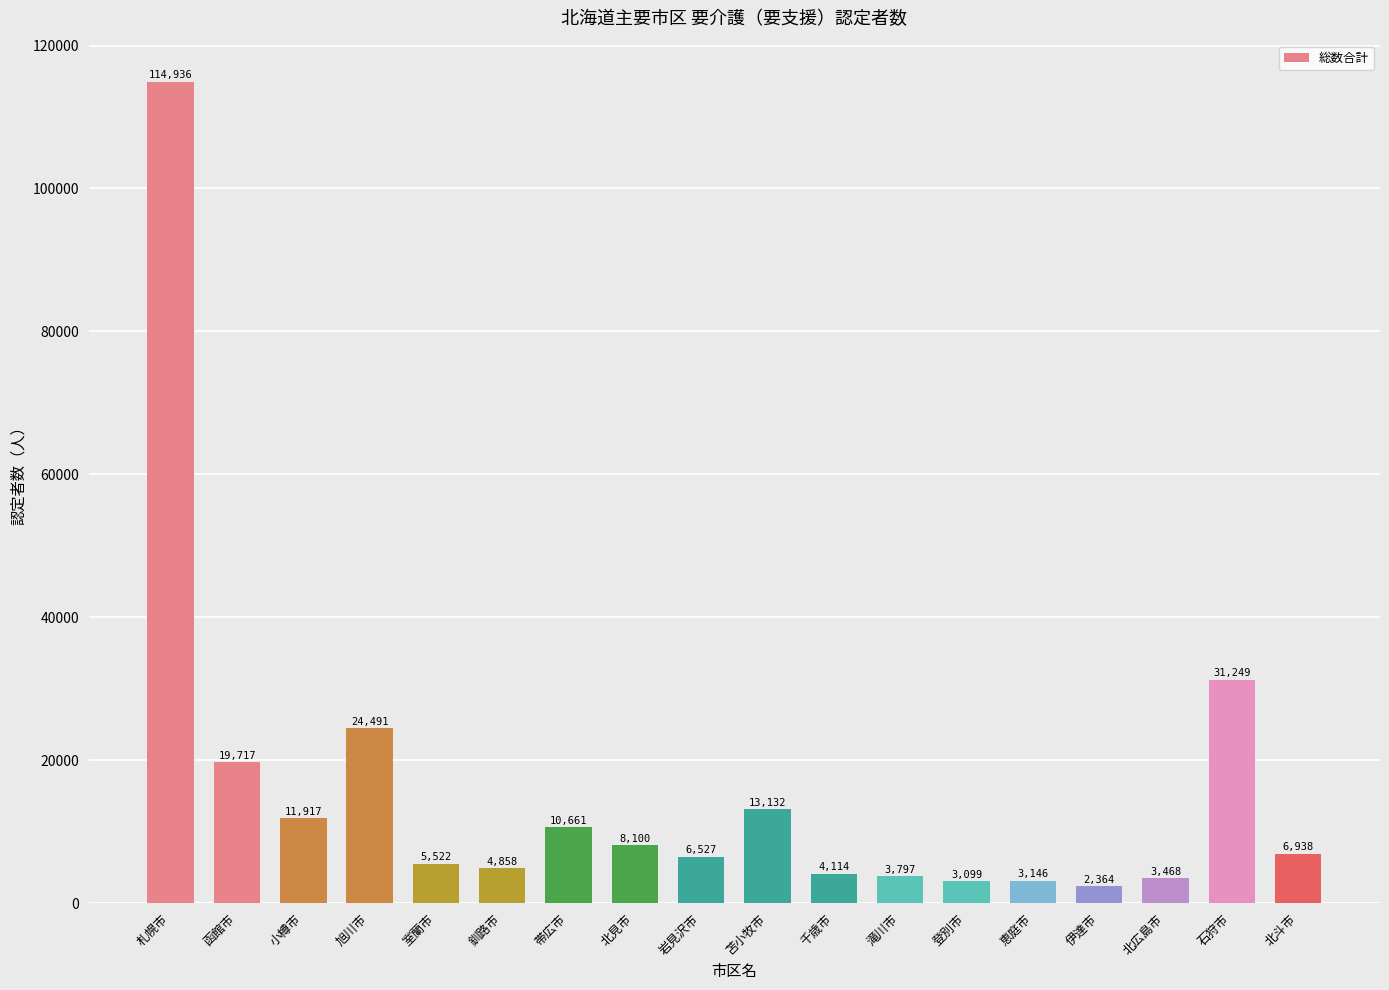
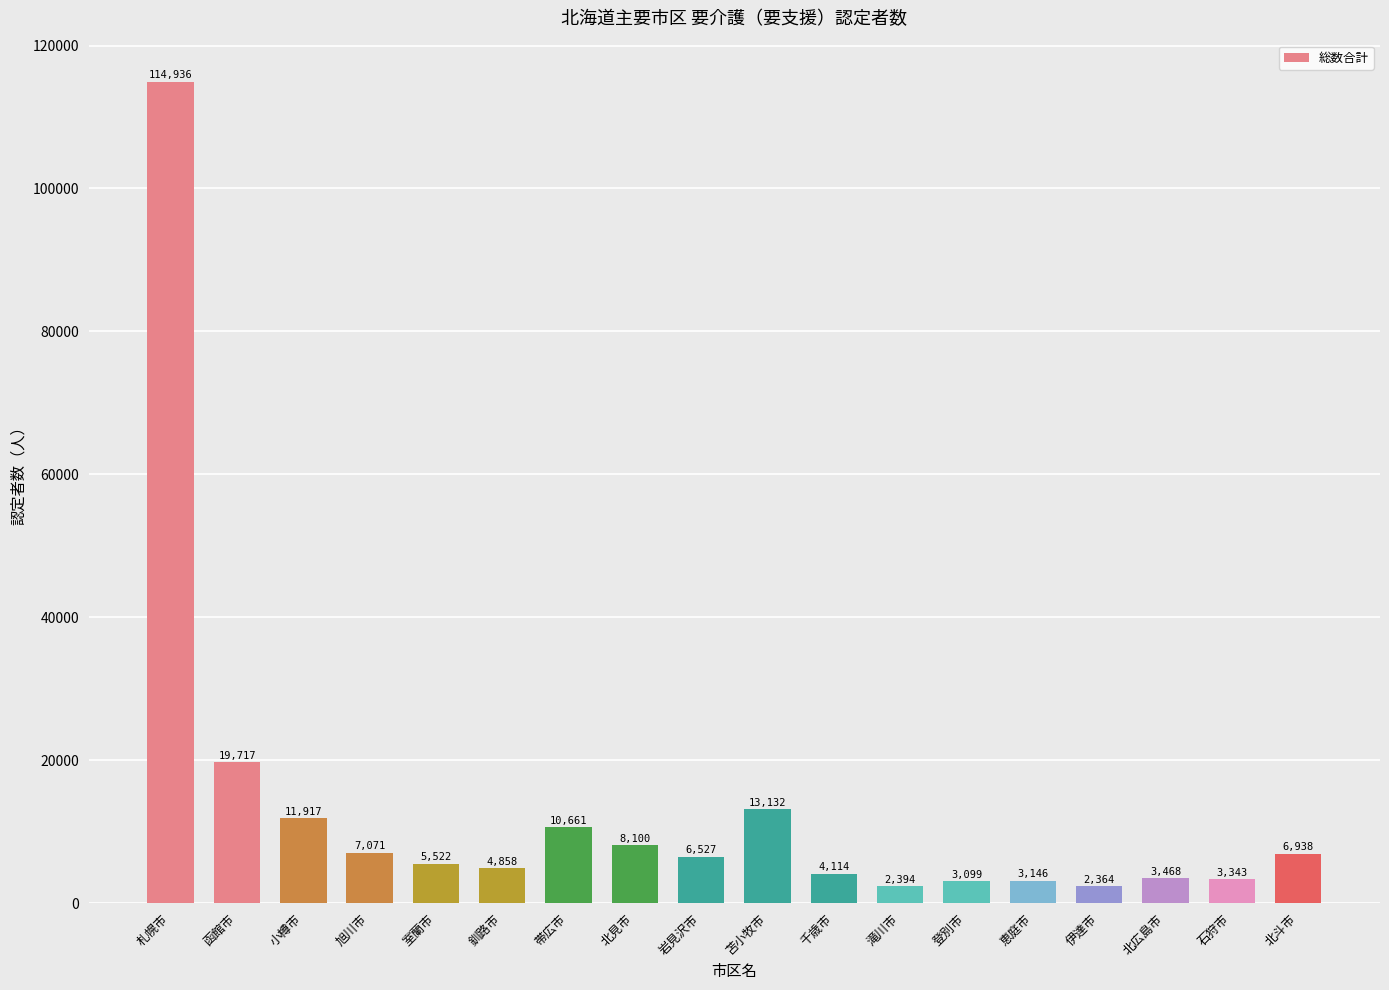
旭川市: 24,491 -> 7,071
滝川市: 3,797 -> 2,394
石狩市: 31,249 -> 3,343
